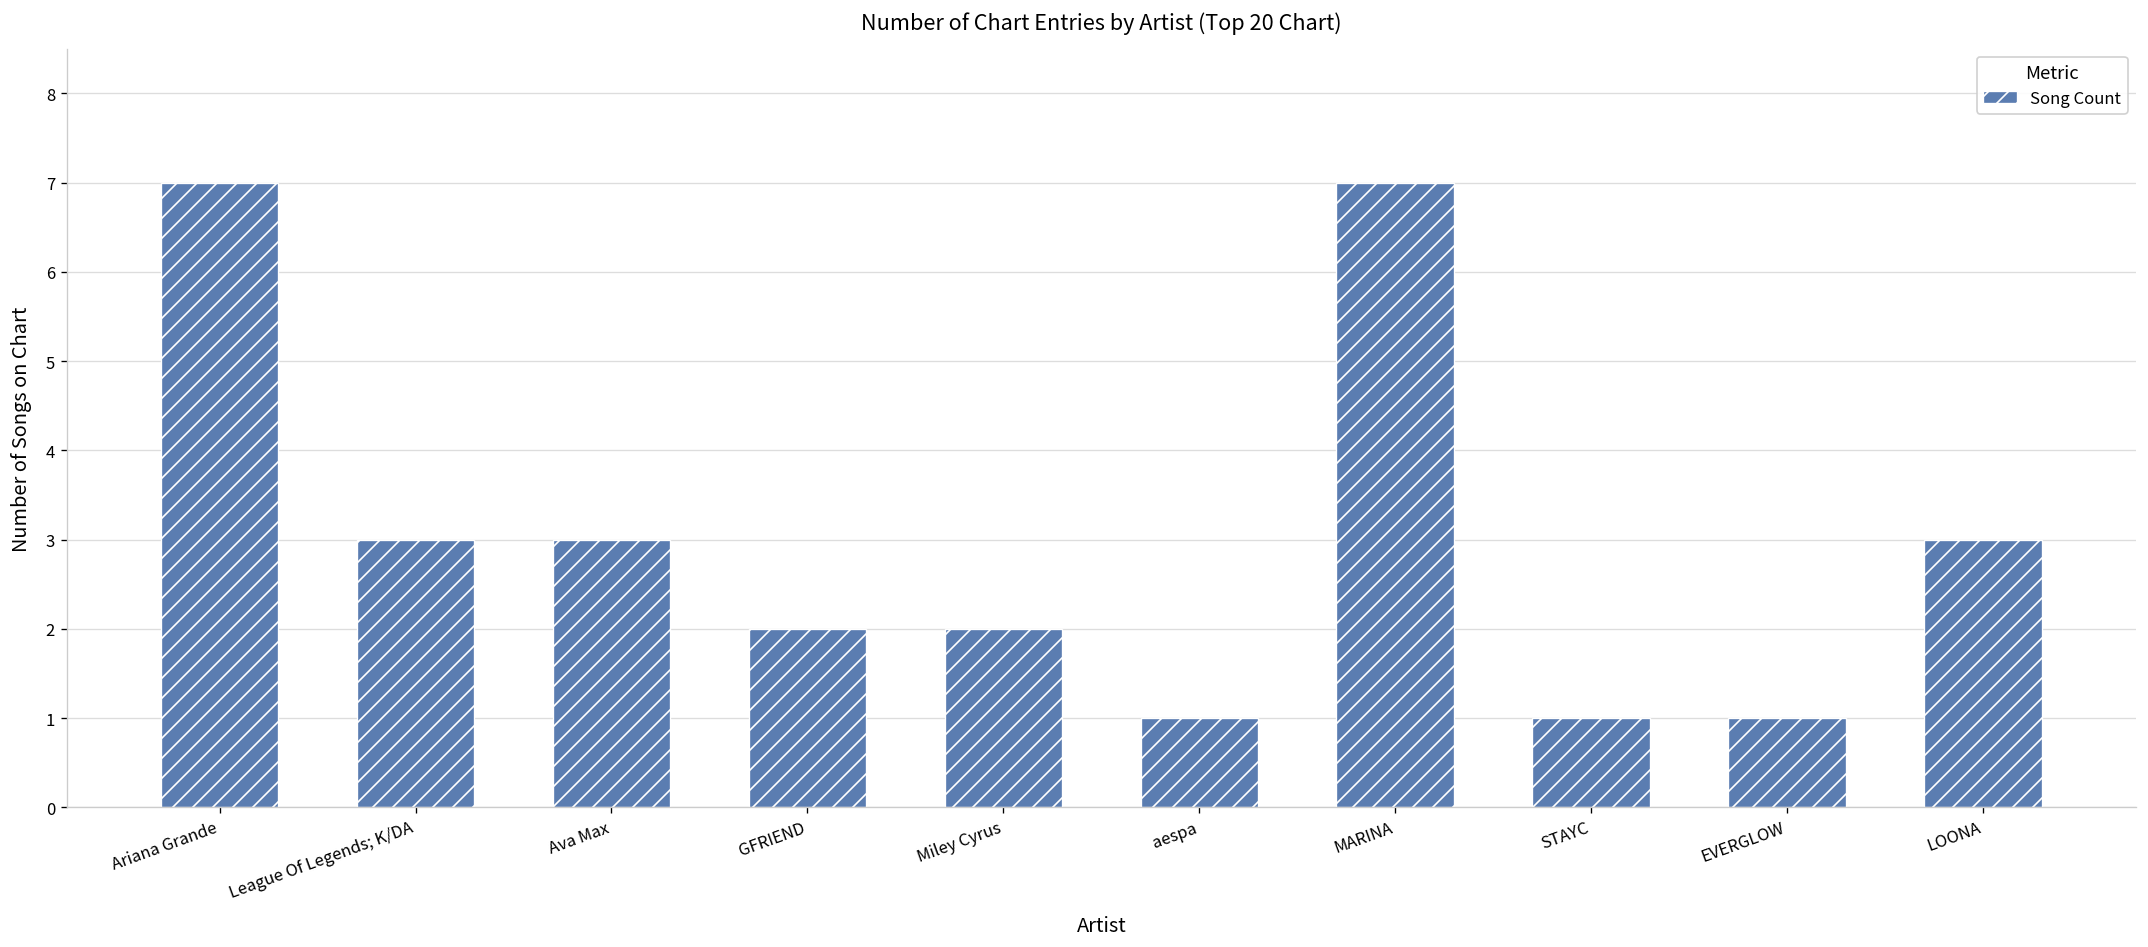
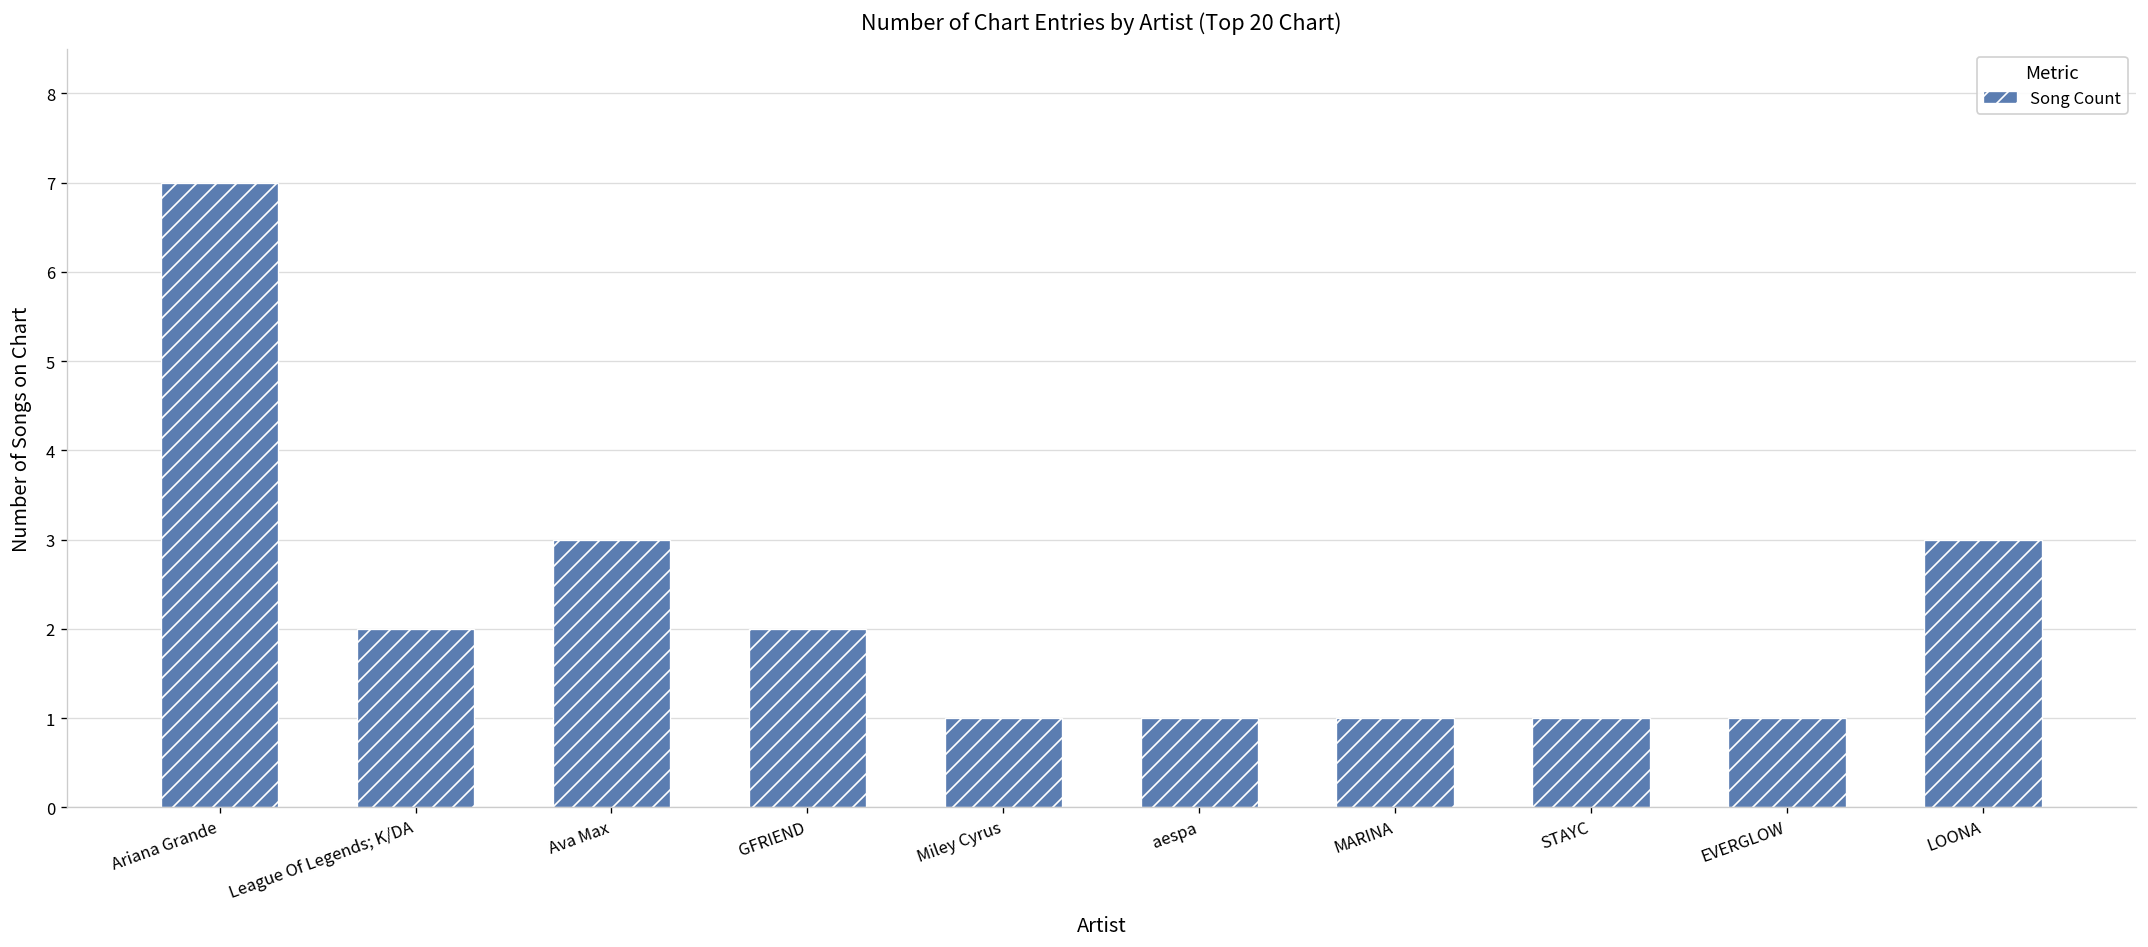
League Of Legends; K/DA: 3 -> 2
Miley Cyrus: 2 -> 1
MARINA: 7 -> 1
